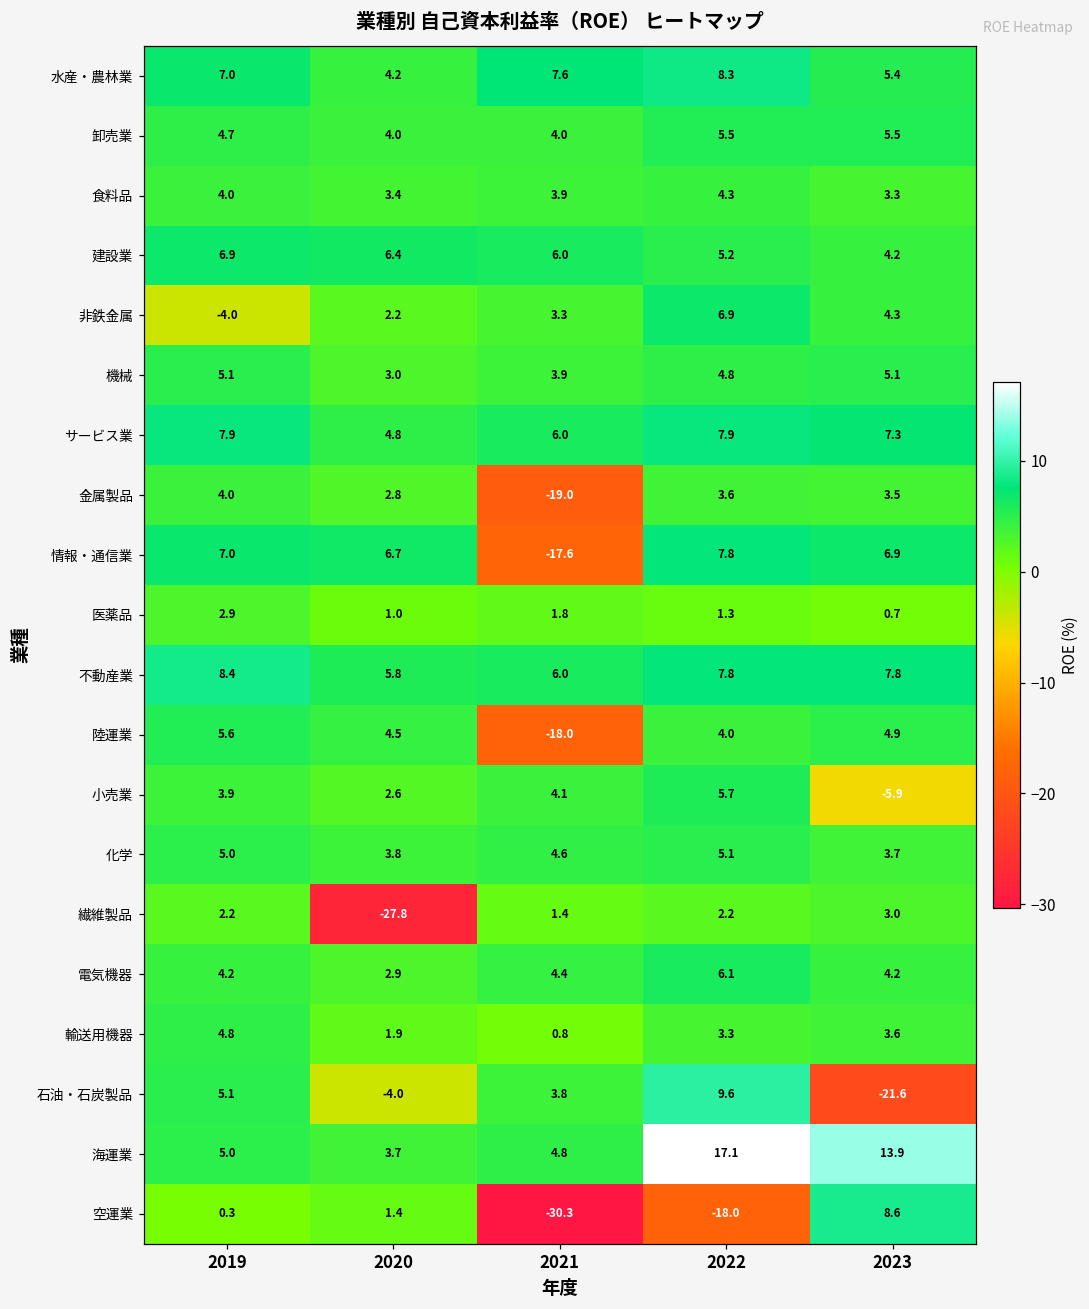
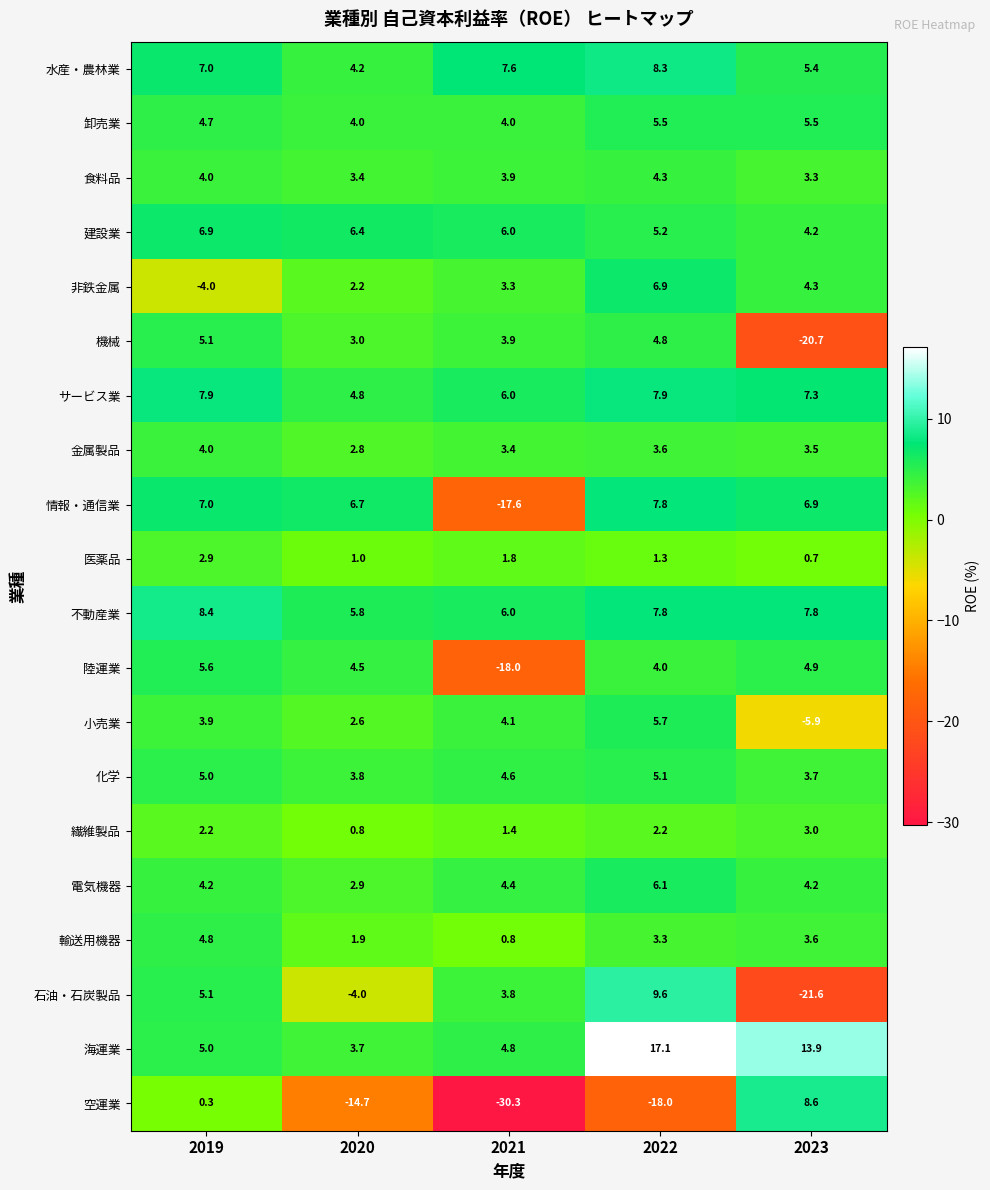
機械, 2023: 5.1 -> -20.7
金属製品, 2021: -19.0 -> 3.4
繊維製品, 2020: -27.8 -> 0.8
空運業, 2020: 1.4 -> -14.7
